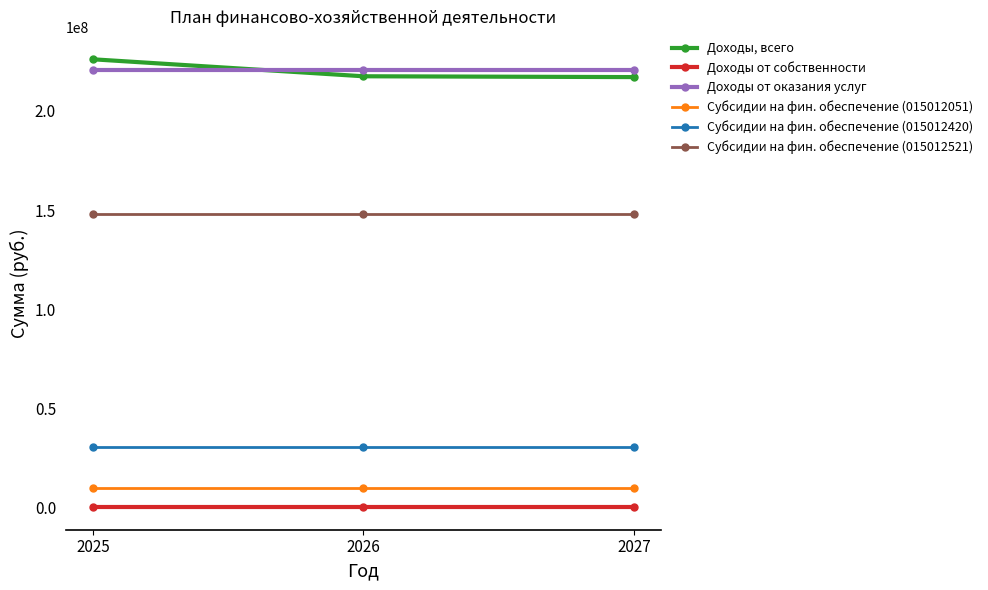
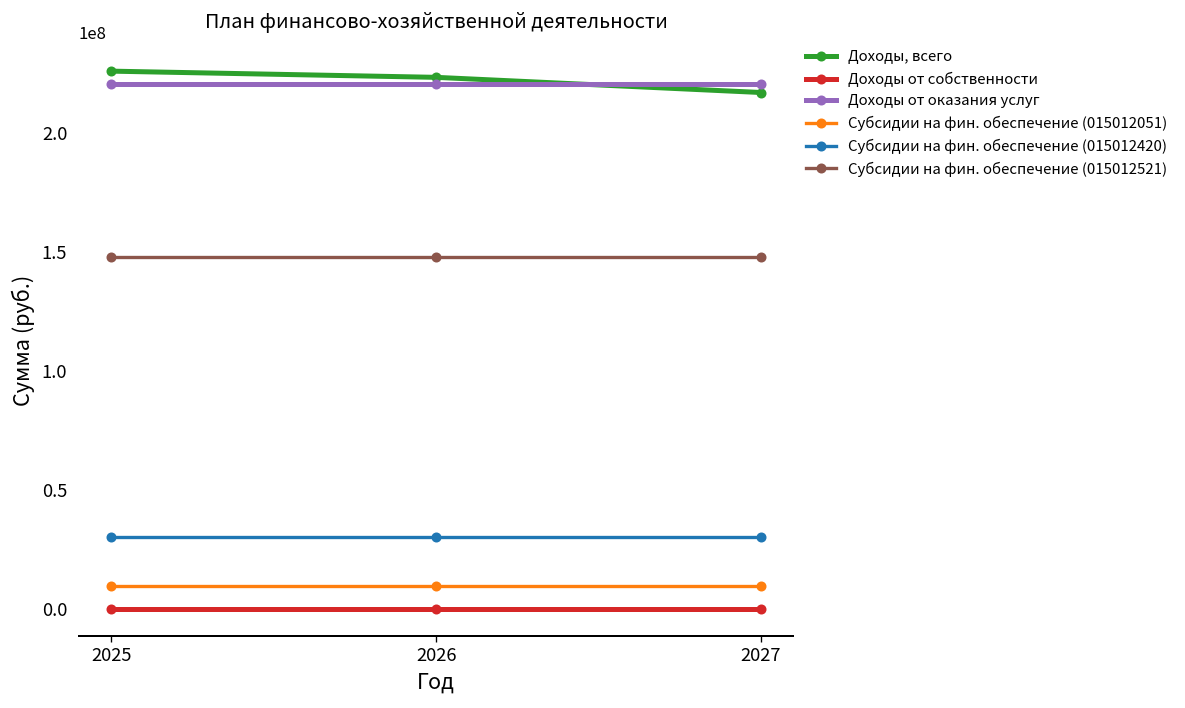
Доходы, всего, 2026: 217000000 -> 223000000
